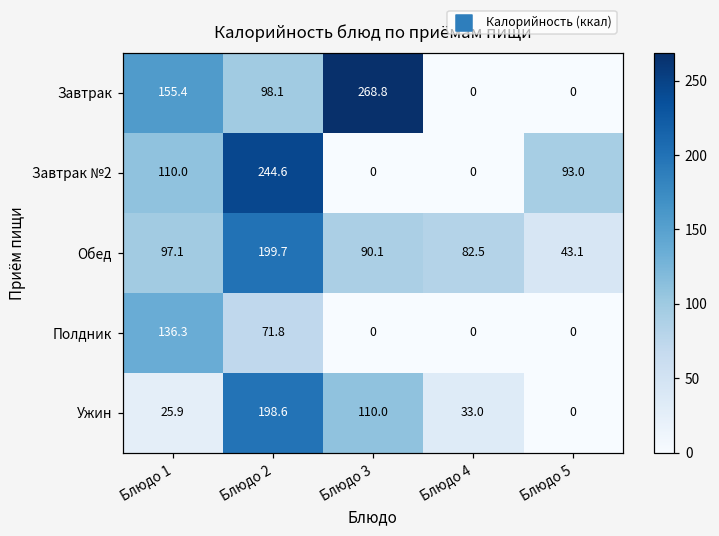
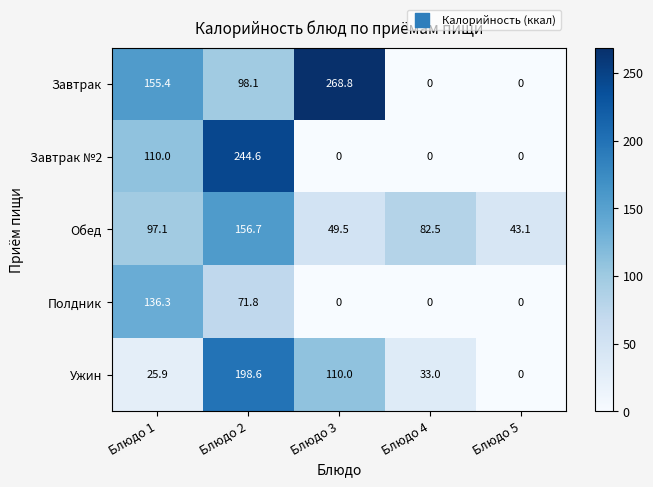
Завтрак №2, Блюдо 5: 93.0 -> 0
Обед, Блюдо 2: 199.7 -> 156.7
Обед, Блюдо 3: 90.1 -> 49.5
